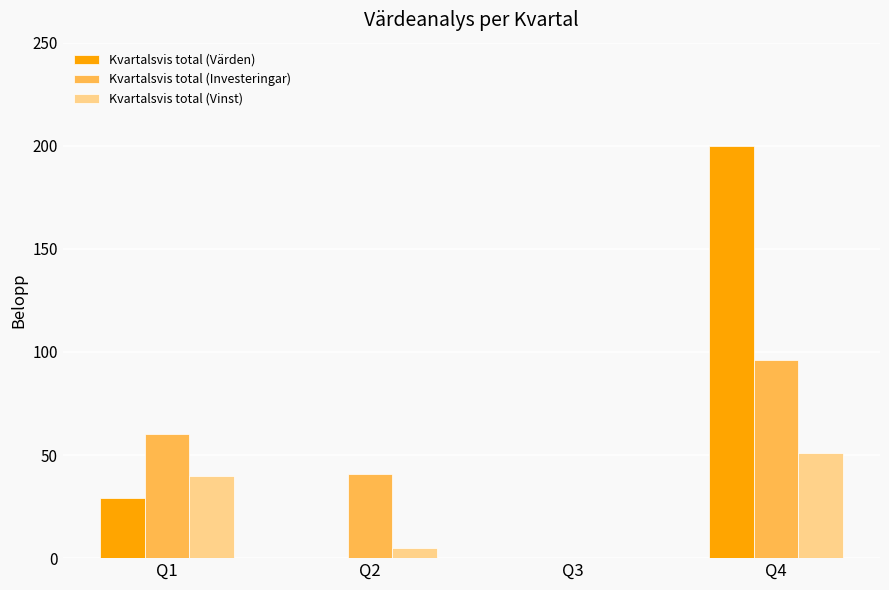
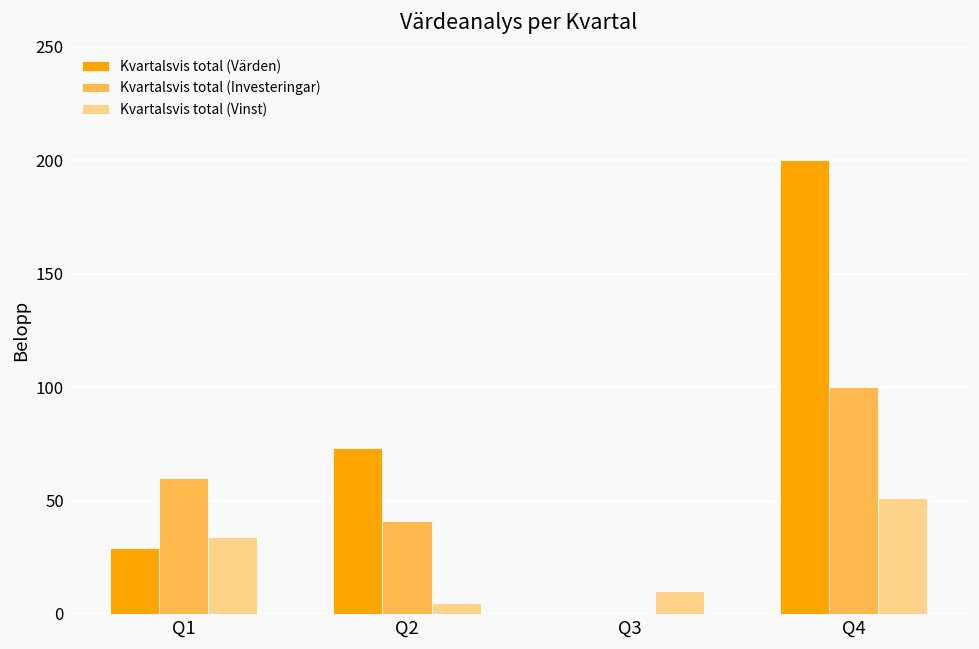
Kvartalsvis total (Vinst), Q1: 40 -> 34
Kvartalsvis total (Värden), Q2: 0 -> 73
Kvartalsvis total (Vinst), Q3: 0 -> 10
Kvartalsvis total (Investeringar), Q4: 96 -> 100
